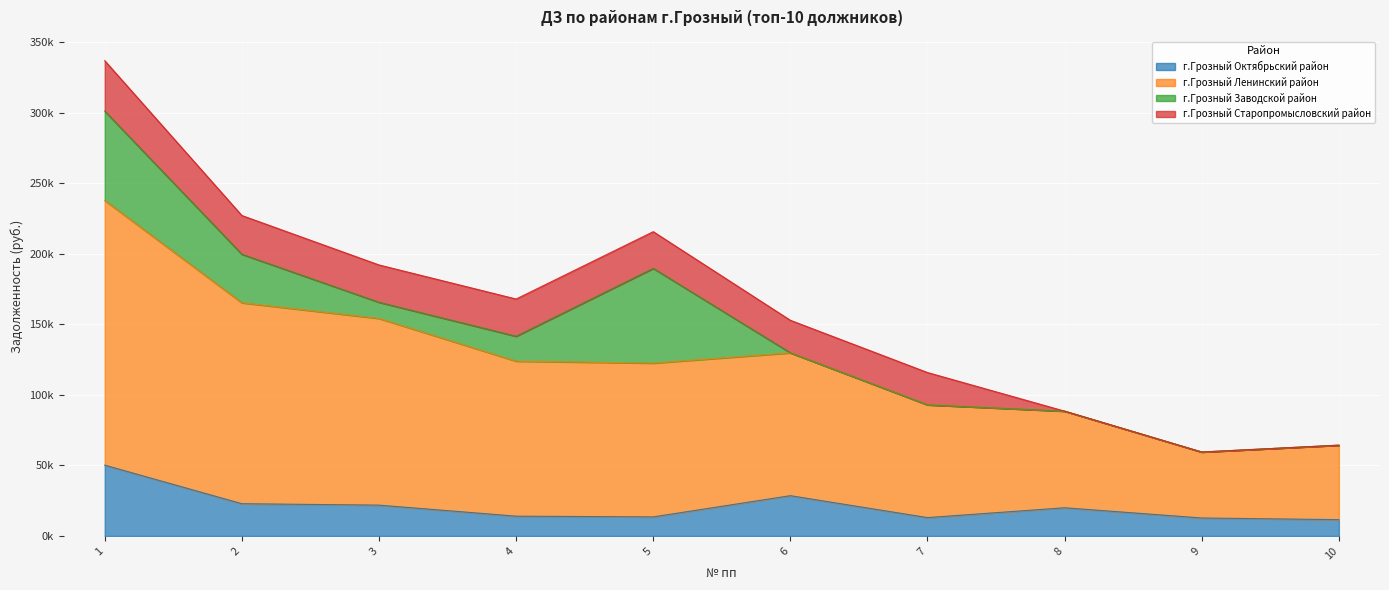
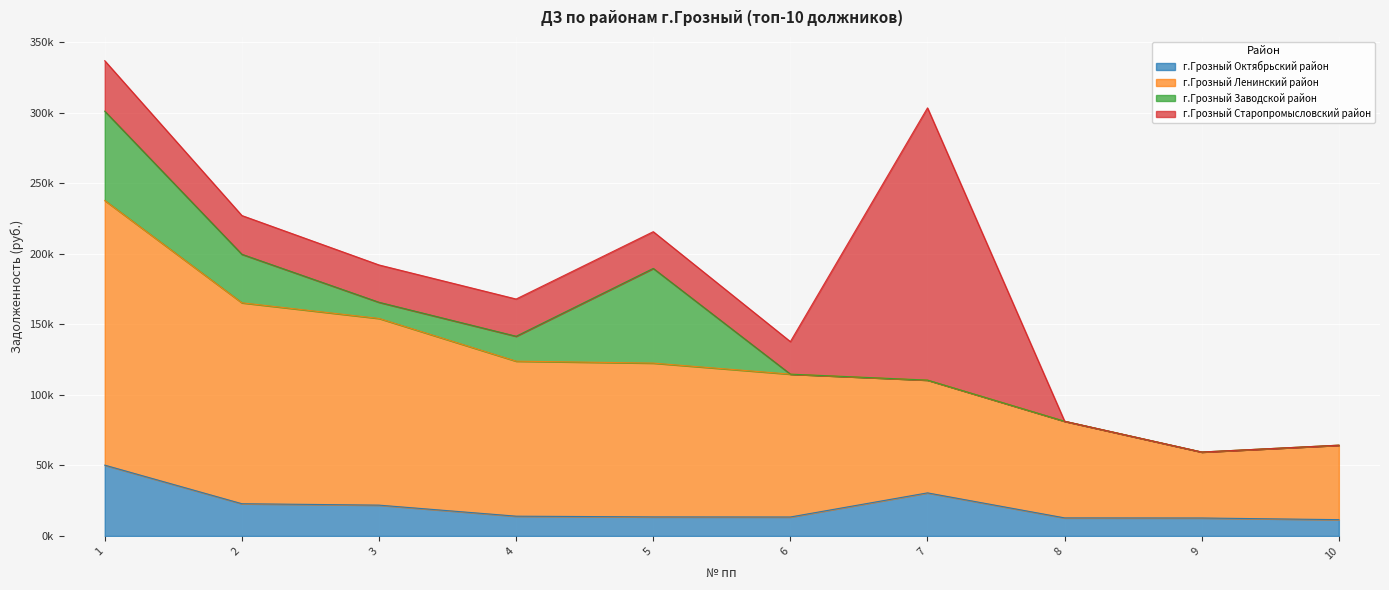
г.Грозный Октябрьский район, 6: 29000 -> 13000
г.Грозный Октябрьский район, 7: 13000 -> 31000
г.Грозный Старопромысловский район, 7: 23000 -> 193000
г.Грозный Октябрьский район, 8: 20000 -> 13000
